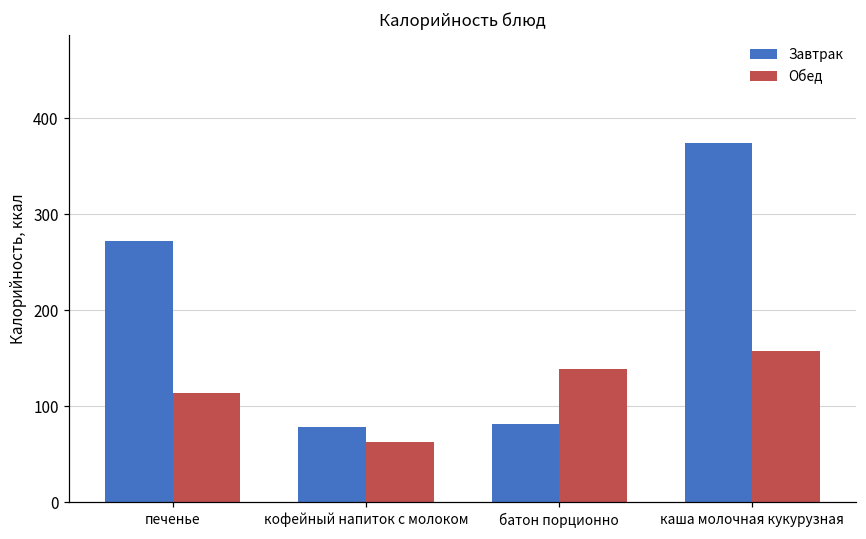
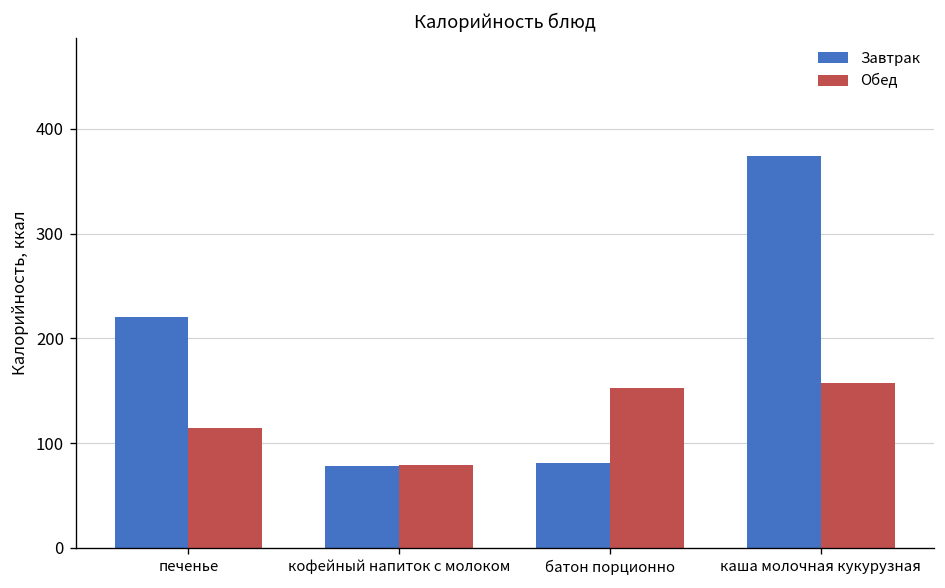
Завтрак, печенье: 270 -> 220
Обед, кофейный напиток с молоком: 60 -> 80
Обед, батон порционно: 140 -> 150
